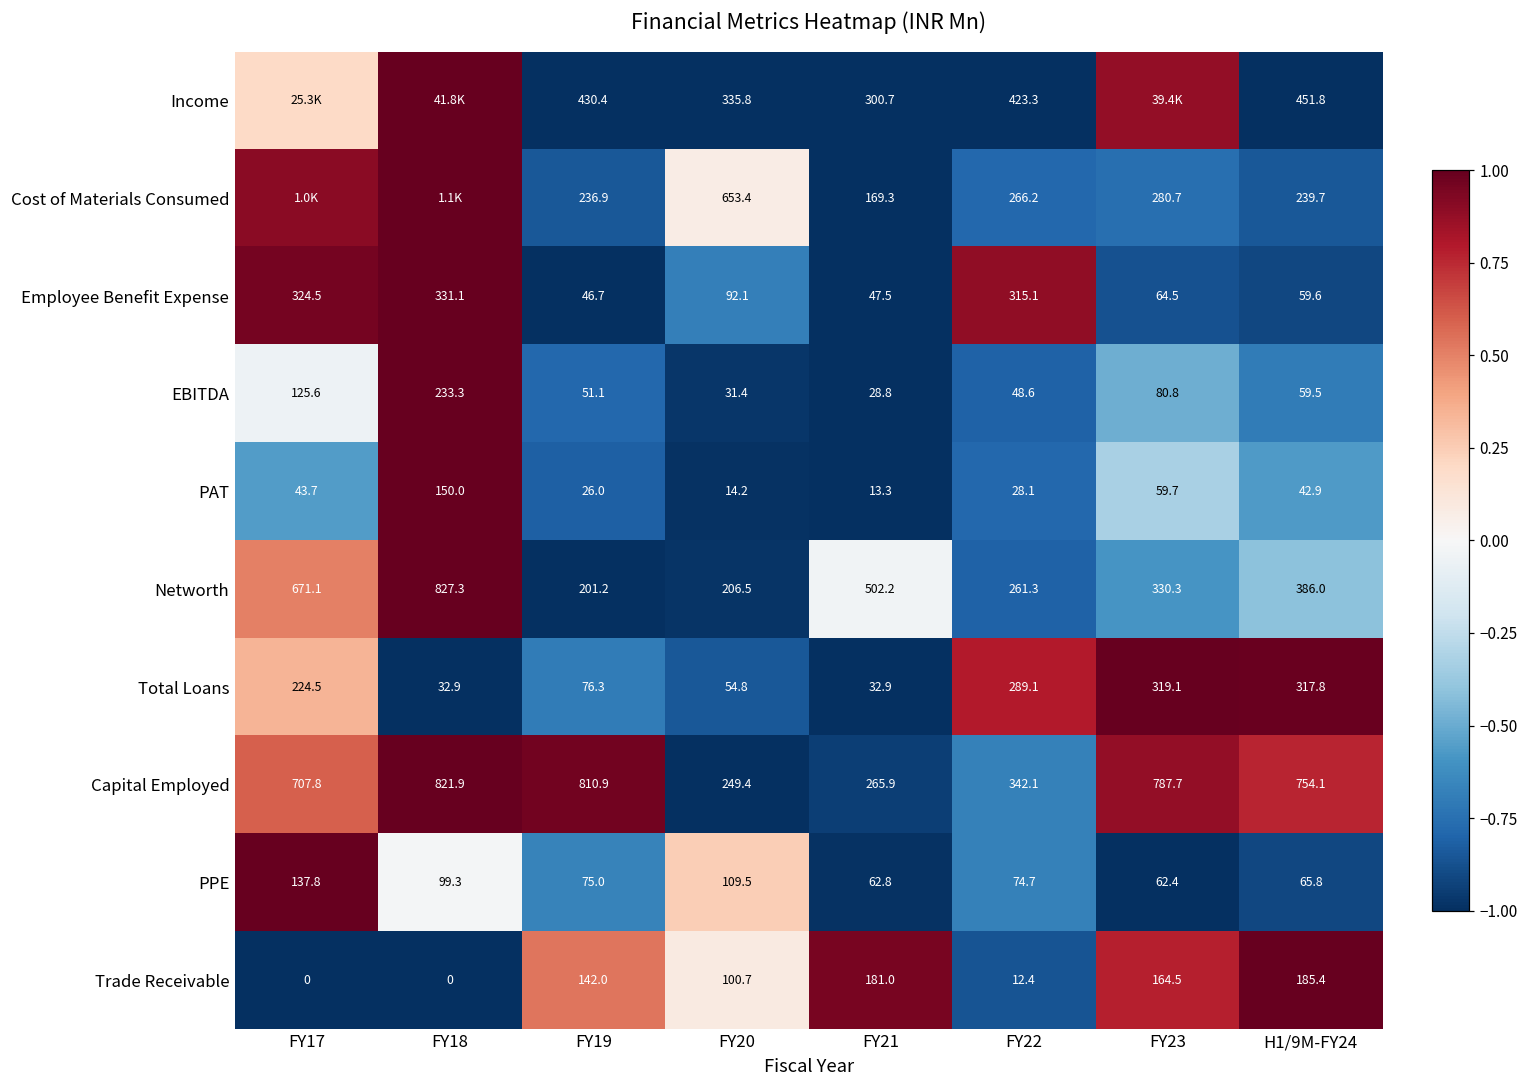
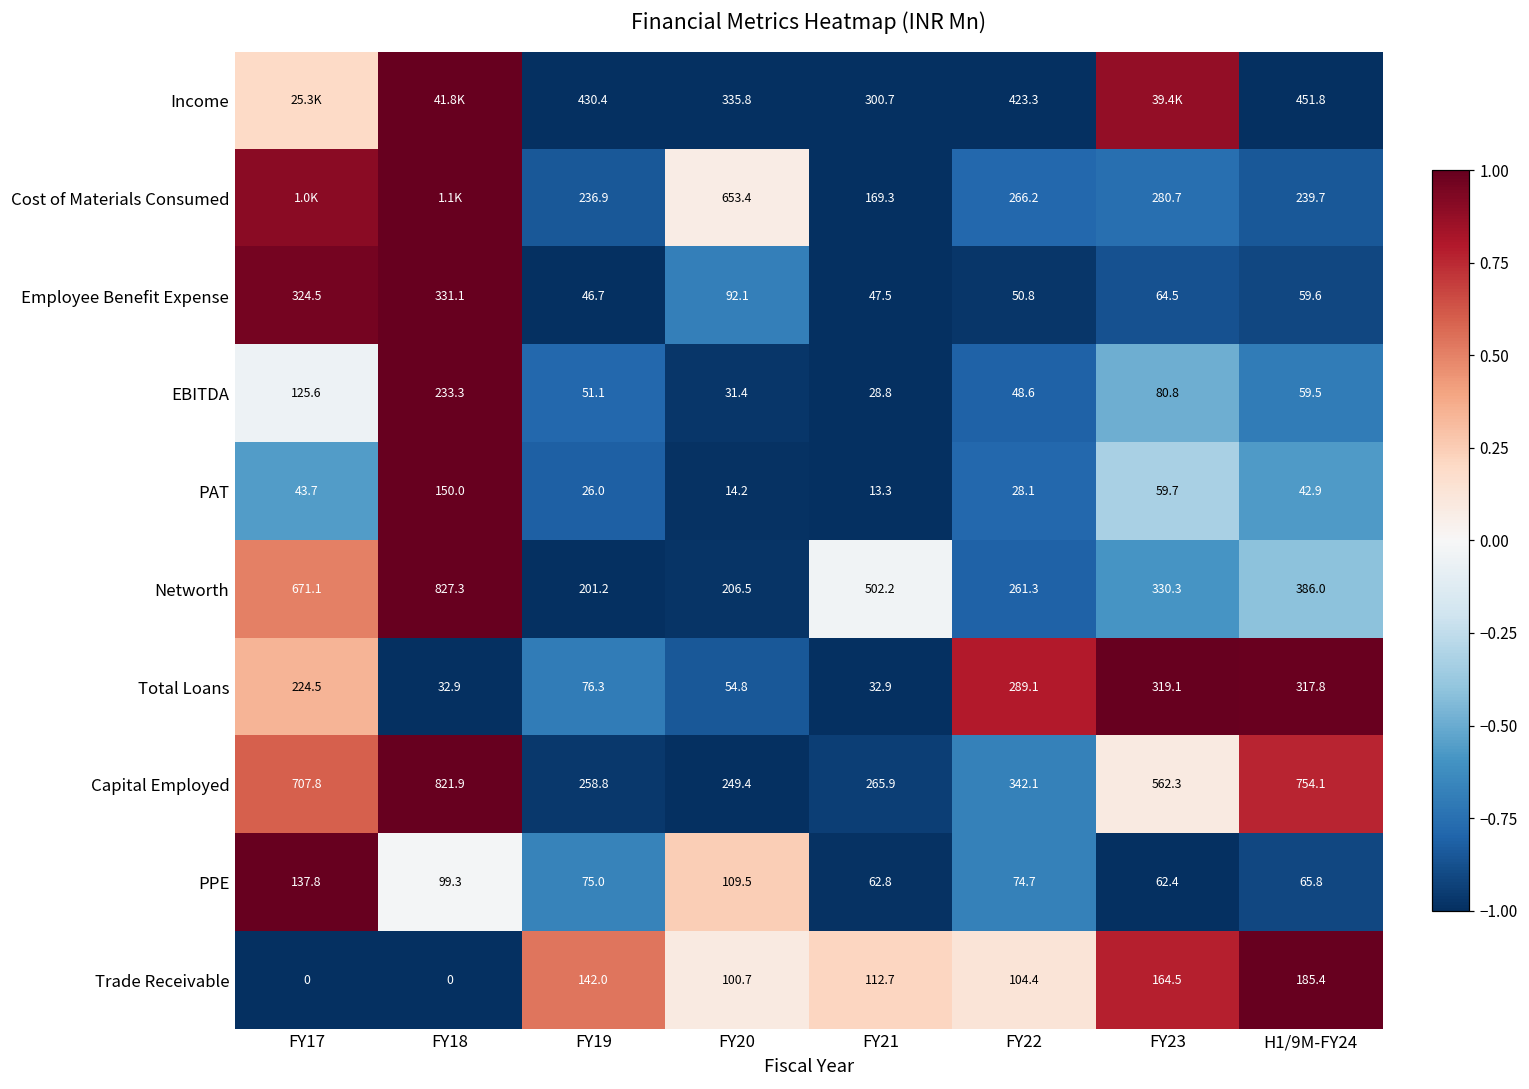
Employee Benefit Expense, FY22: 315.1 -> 50.8
Capital Employed, FY19: 810.9 -> 258.8
Capital Employed, FY23: 787.7 -> 562.3
Trade Receivable, FY21: 181.0 -> 112.7
Trade Receivable, FY22: 12.4 -> 104.4
